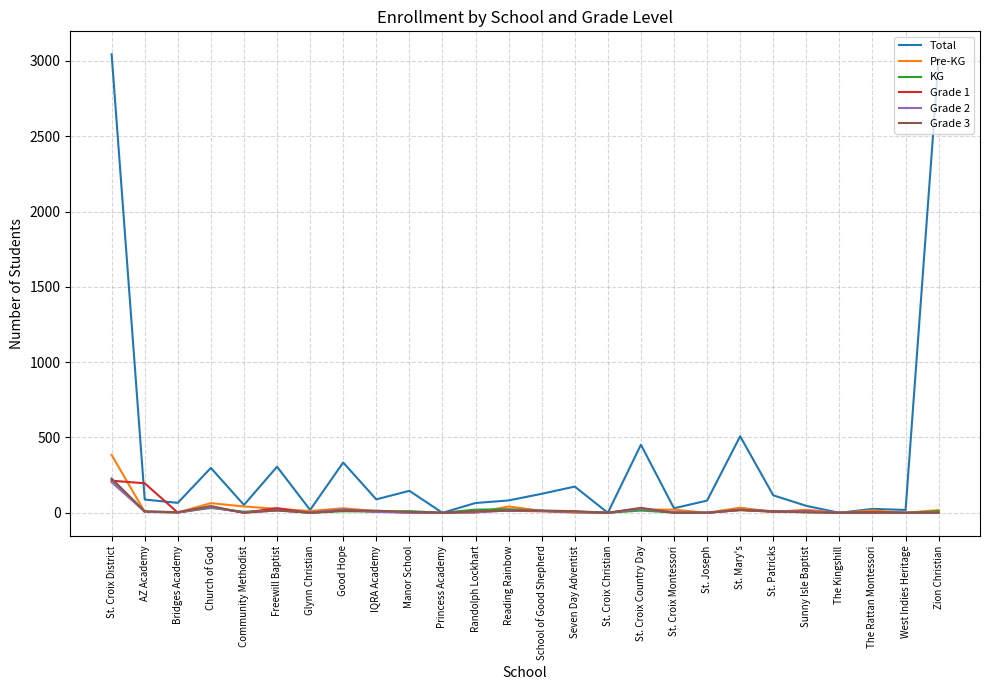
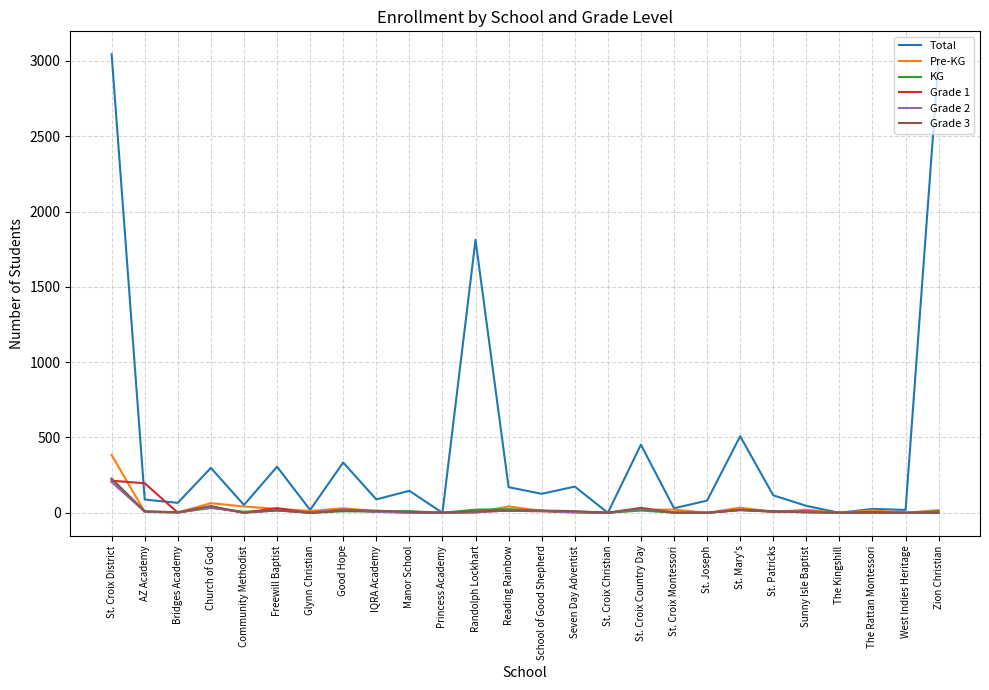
Total, Randolph Lockhart: 70 -> 1810
Total, Reading Rainbow: 80 -> 170
